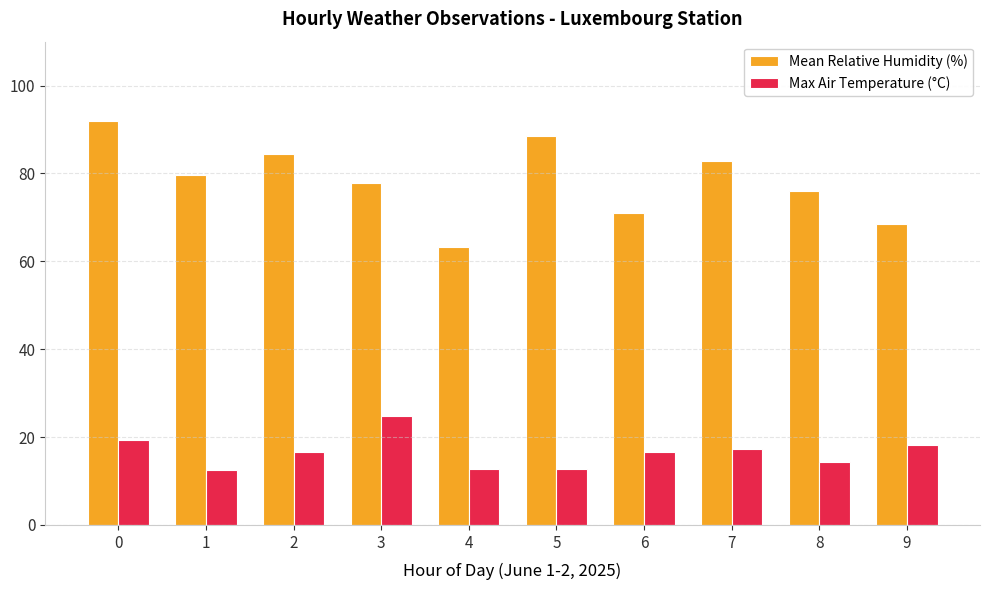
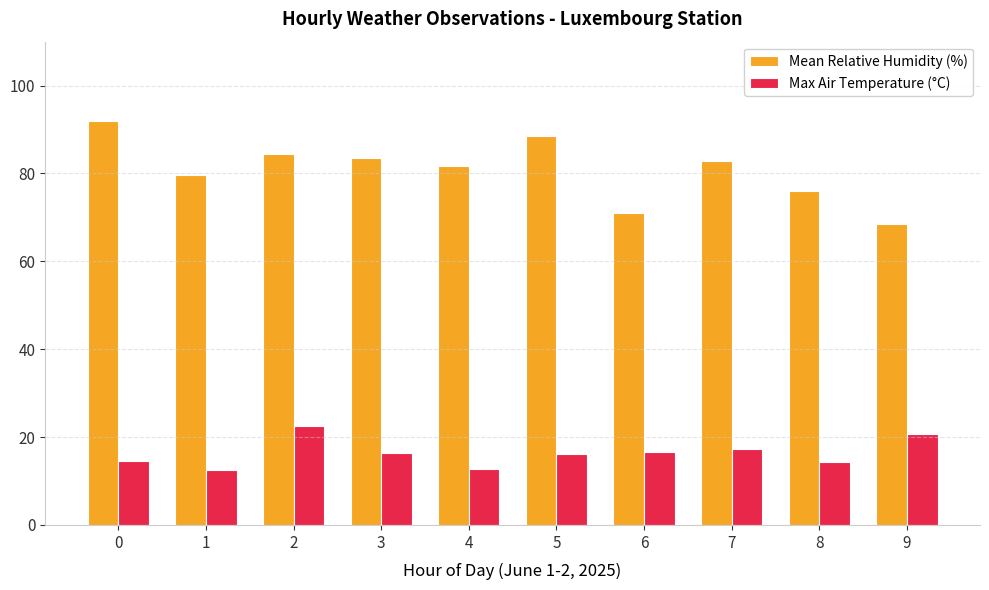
Max Air Temperature (°C), 0: 19 -> 15
Max Air Temperature (°C), 2: 17 -> 23
Mean Relative Humidity (%), 3: 78 -> 84
Max Air Temperature (°C), 3: 25 -> 16
Mean Relative Humidity (%), 4: 63 -> 82
Max Air Temperature (°C), 5: 13 -> 16
Max Air Temperature (°C), 9: 18 -> 21
